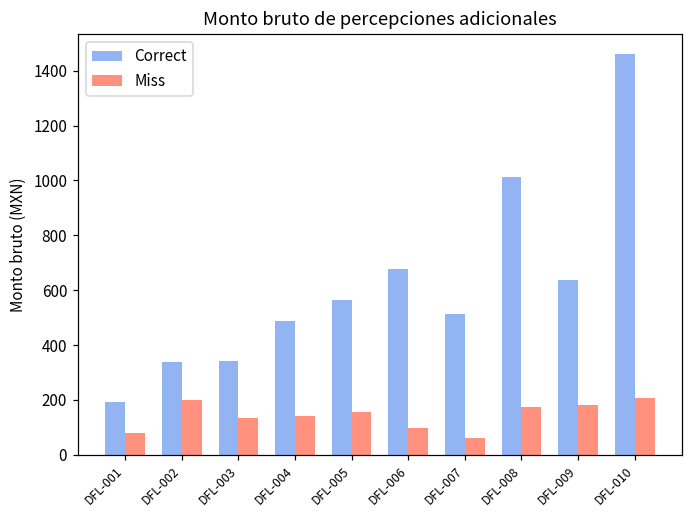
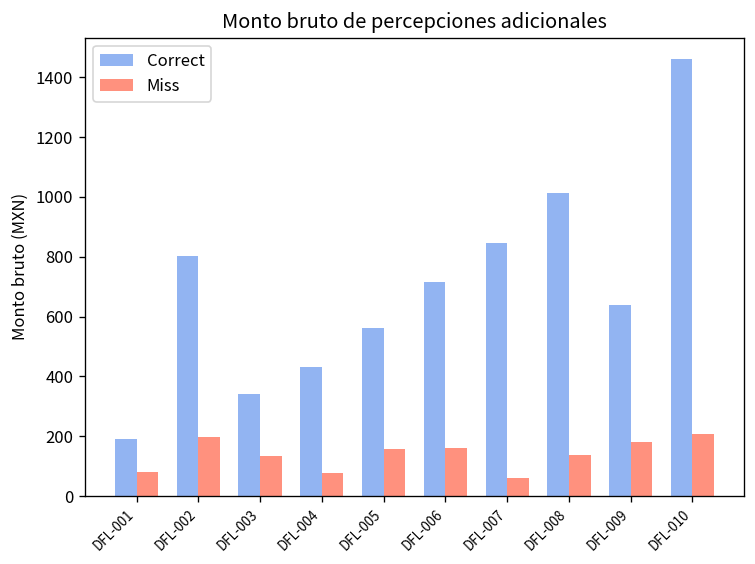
Correct, DFL-002: 340 -> 800
Correct, DFL-004: 490 -> 430
Miss, DFL-004: 140 -> 80
Correct, DFL-006: 680 -> 720
Miss, DFL-006: 100 -> 160
Correct, DFL-007: 510 -> 840
Miss, DFL-008: 170 -> 140
